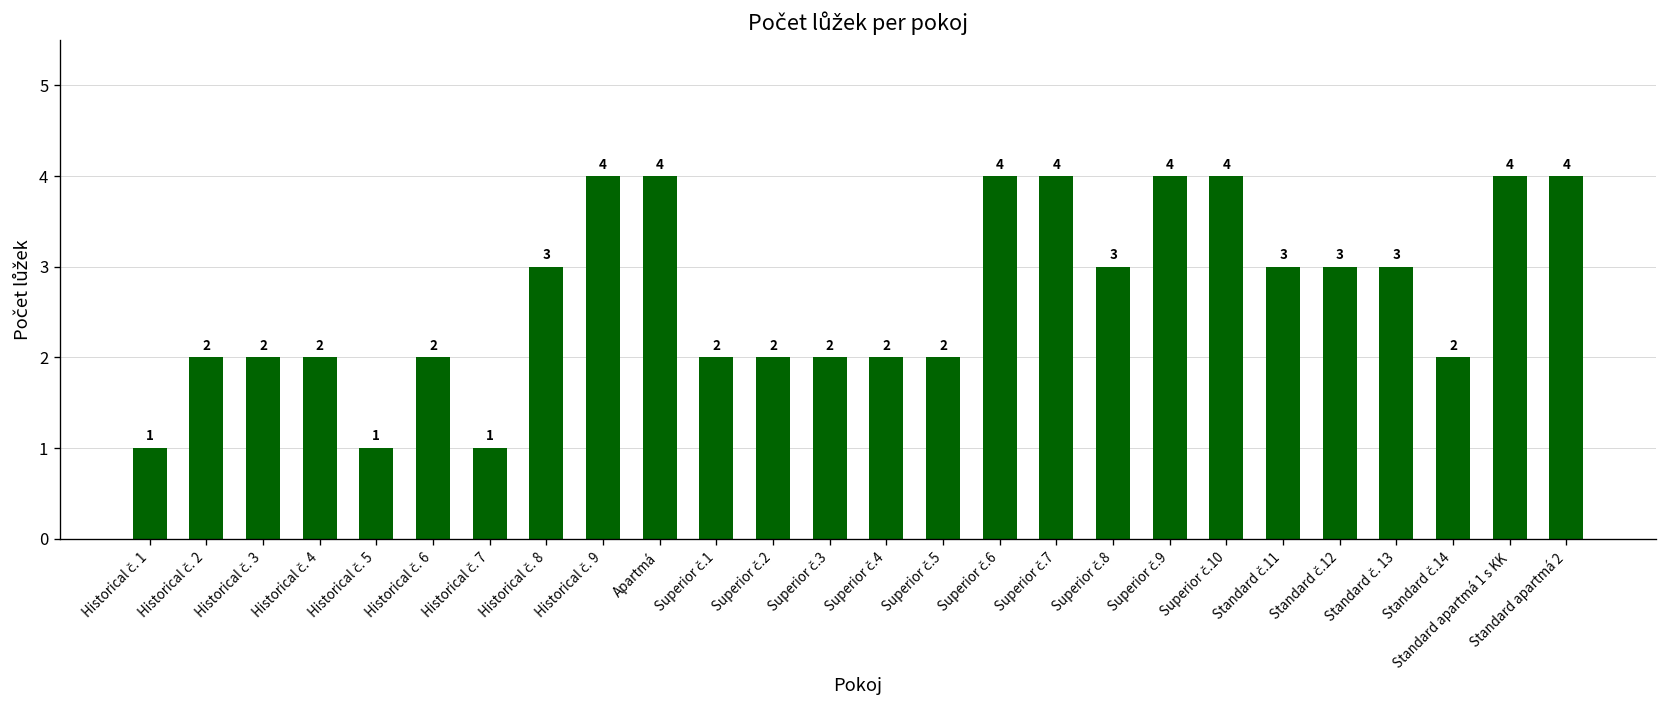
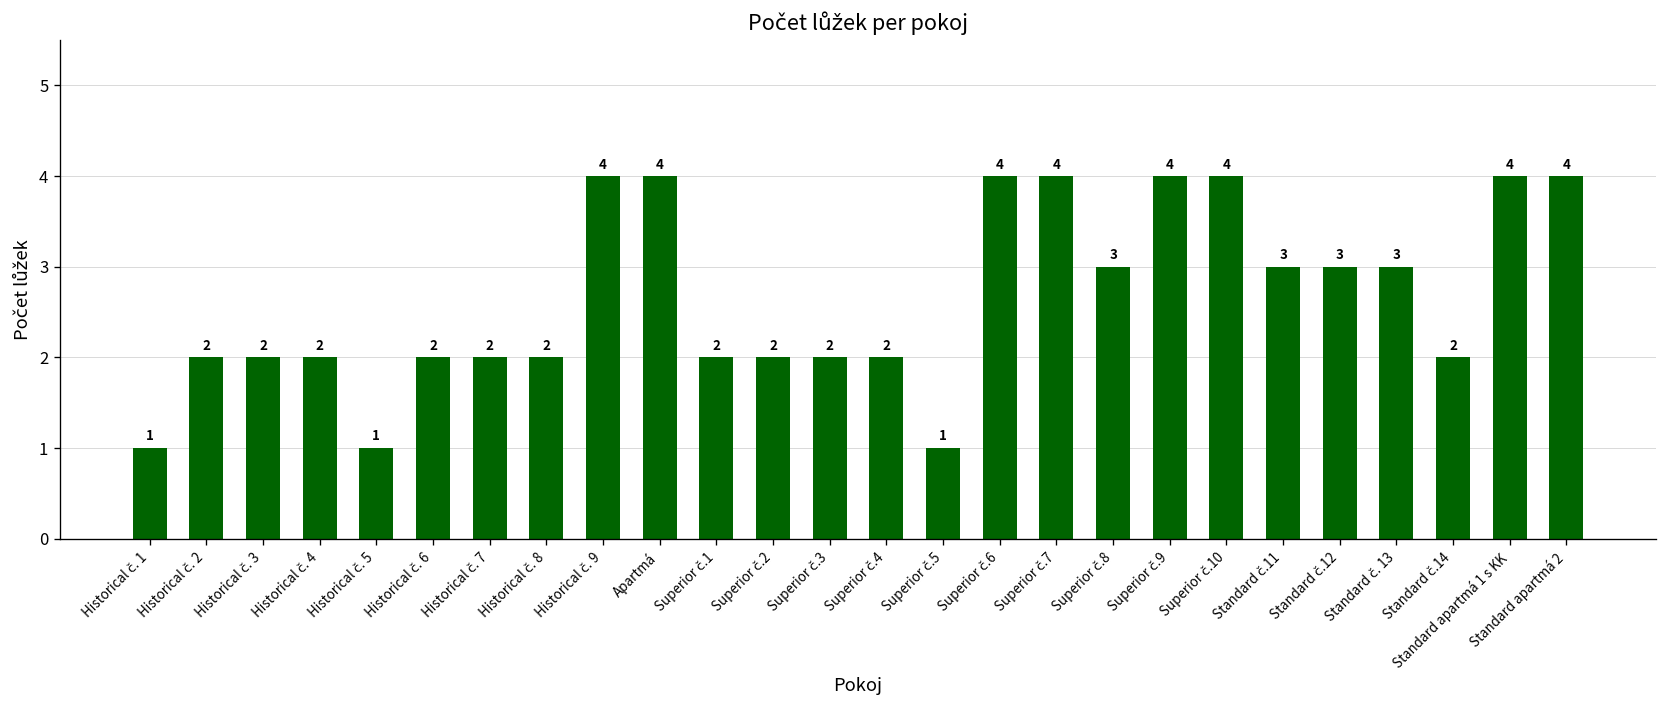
Historical č. 7: 1 -> 2
Historical č. 8: 3 -> 2
Superior č.5: 2 -> 1
